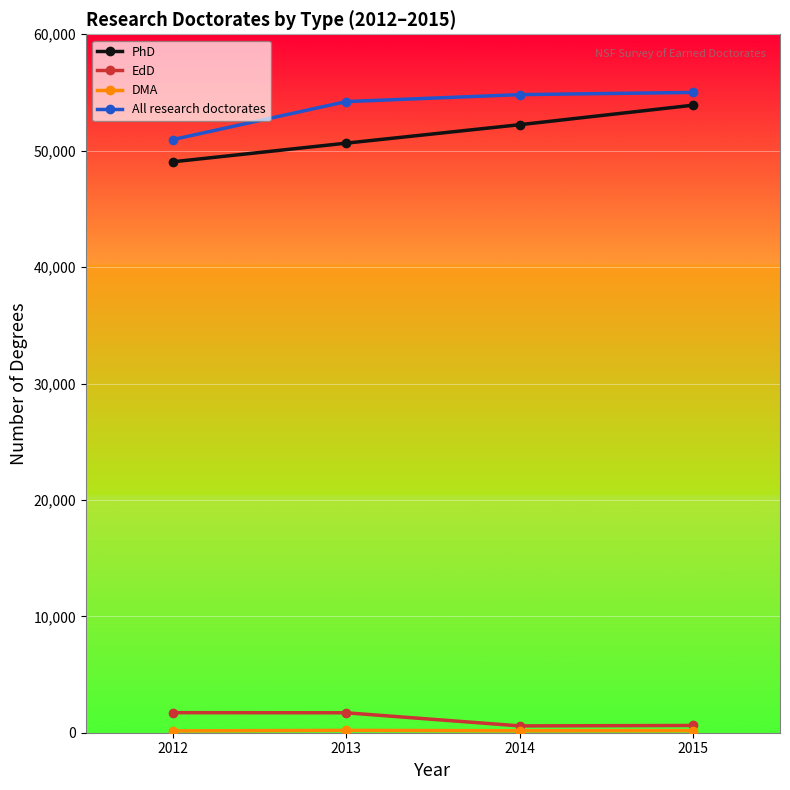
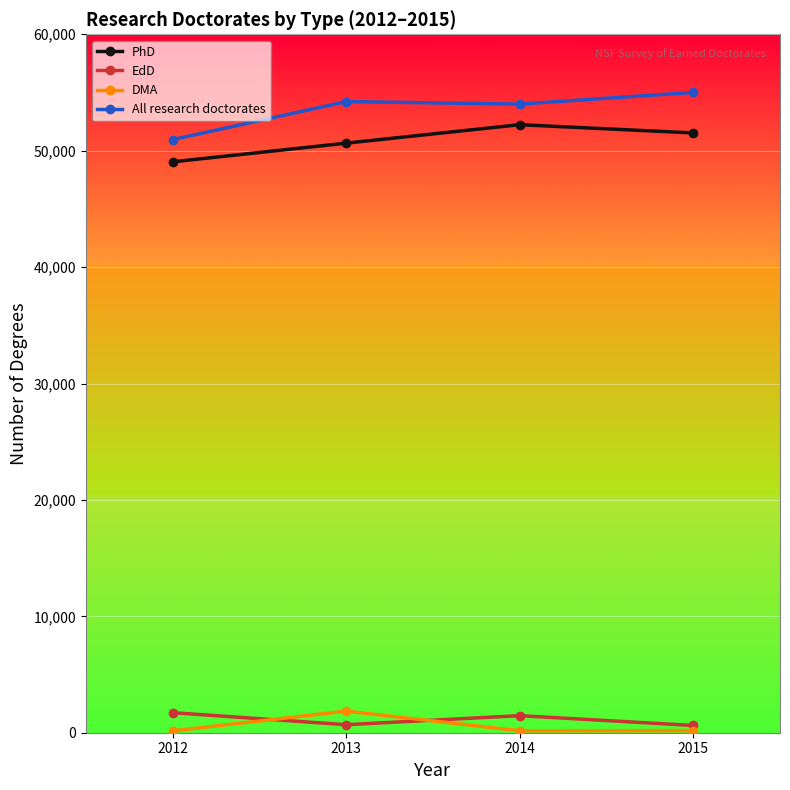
EdD, 2013: 1,700 -> 700
DMA, 2013: 200 -> 1,900
EdD, 2014: 600 -> 1,500
All research doctorates, 2014: 54,800 -> 54,000
PhD, 2015: 53,900 -> 51,500
